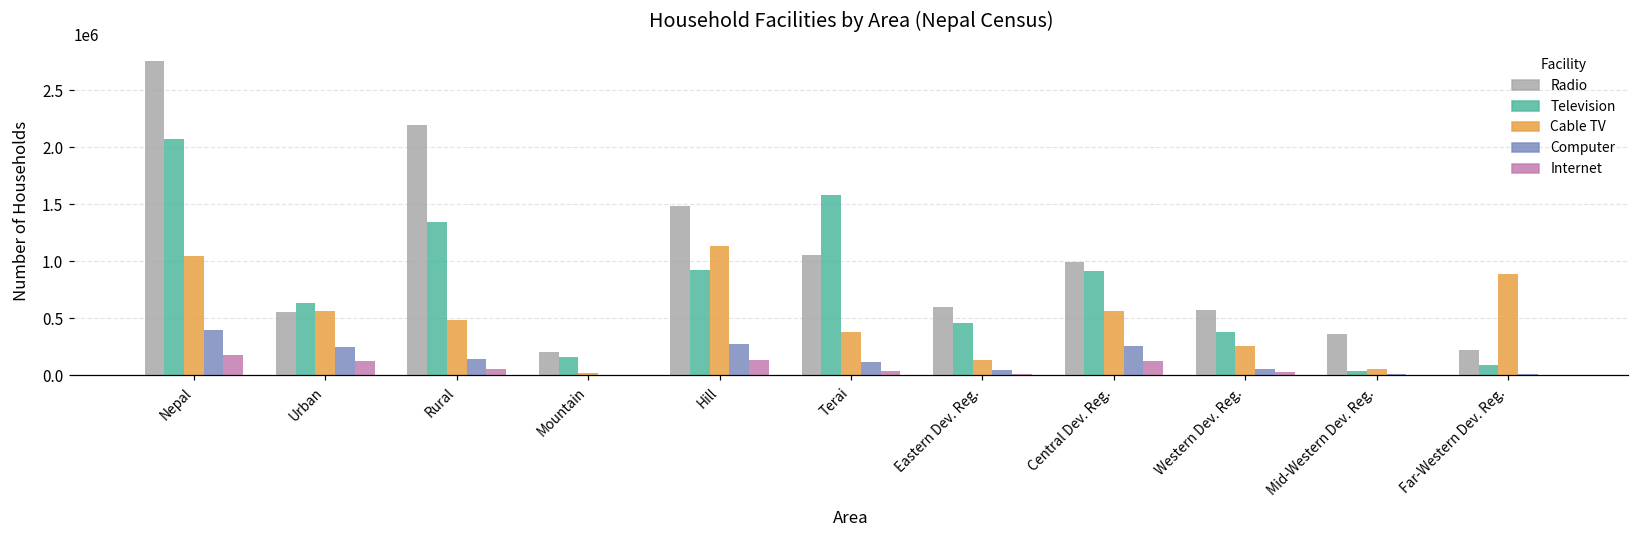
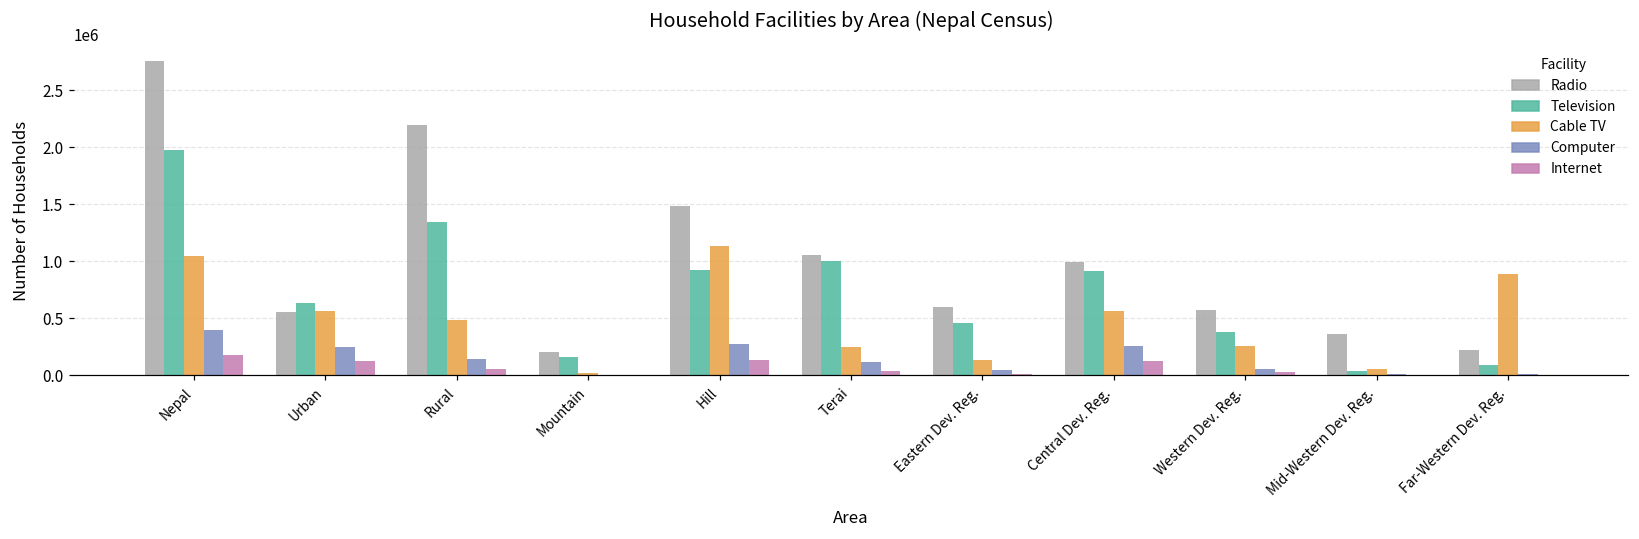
Television, Nepal: 2070000 -> 1980000
Television, Terai: 1580000 -> 1000000
Cable TV, Terai: 380000 -> 250000
